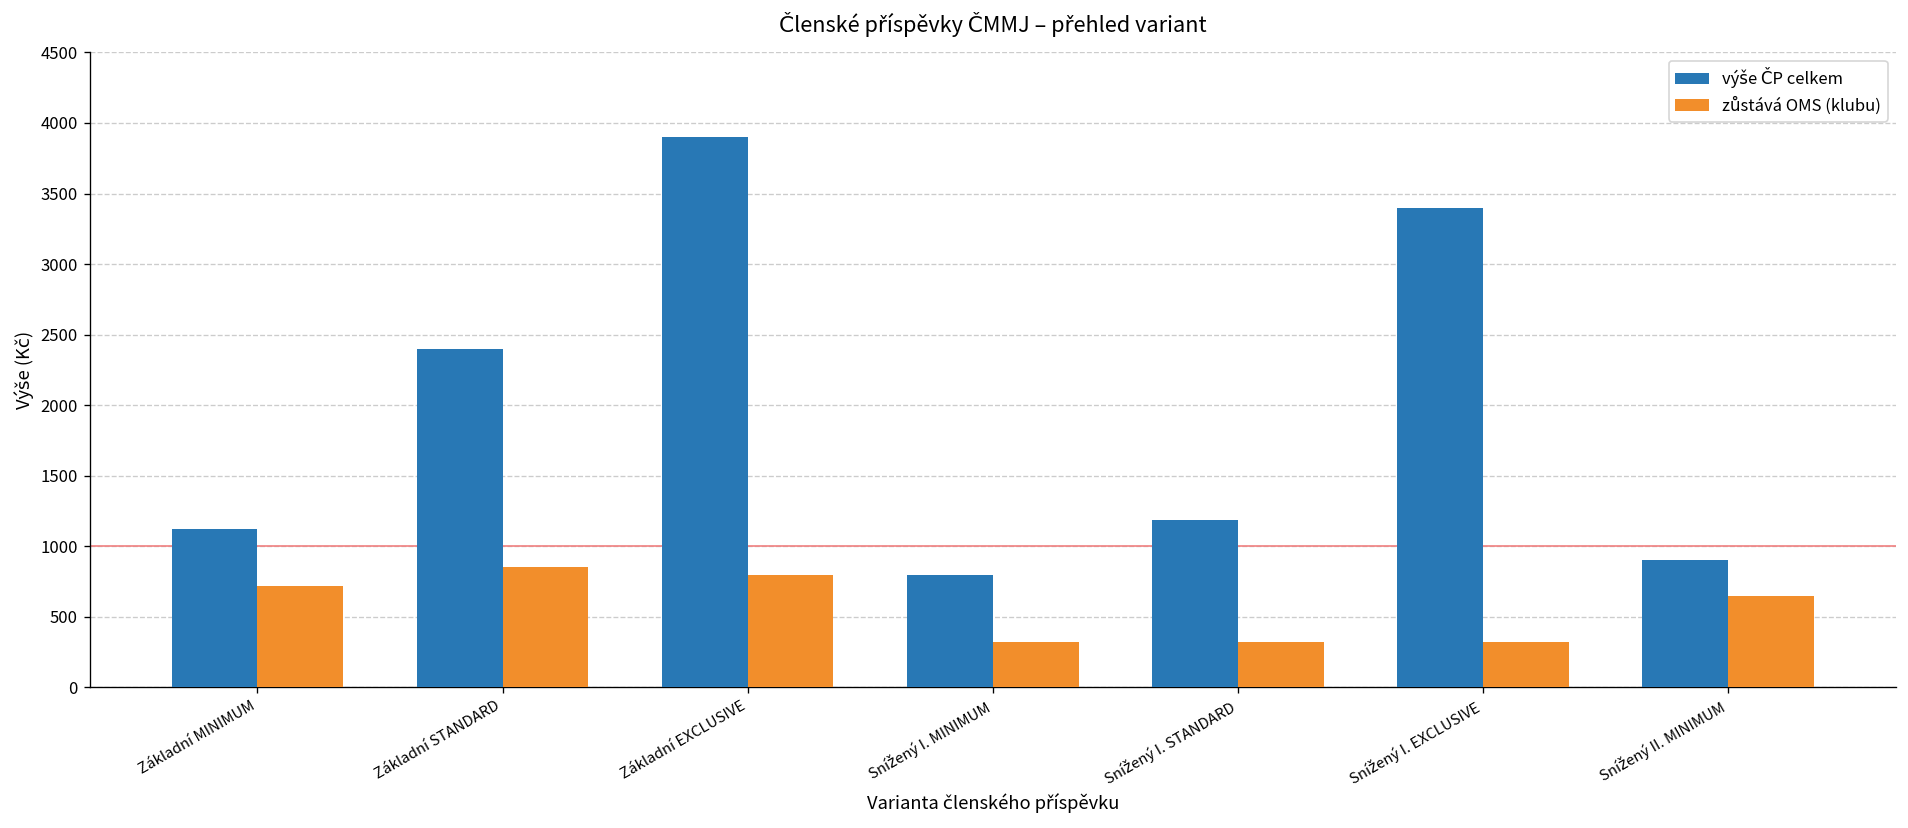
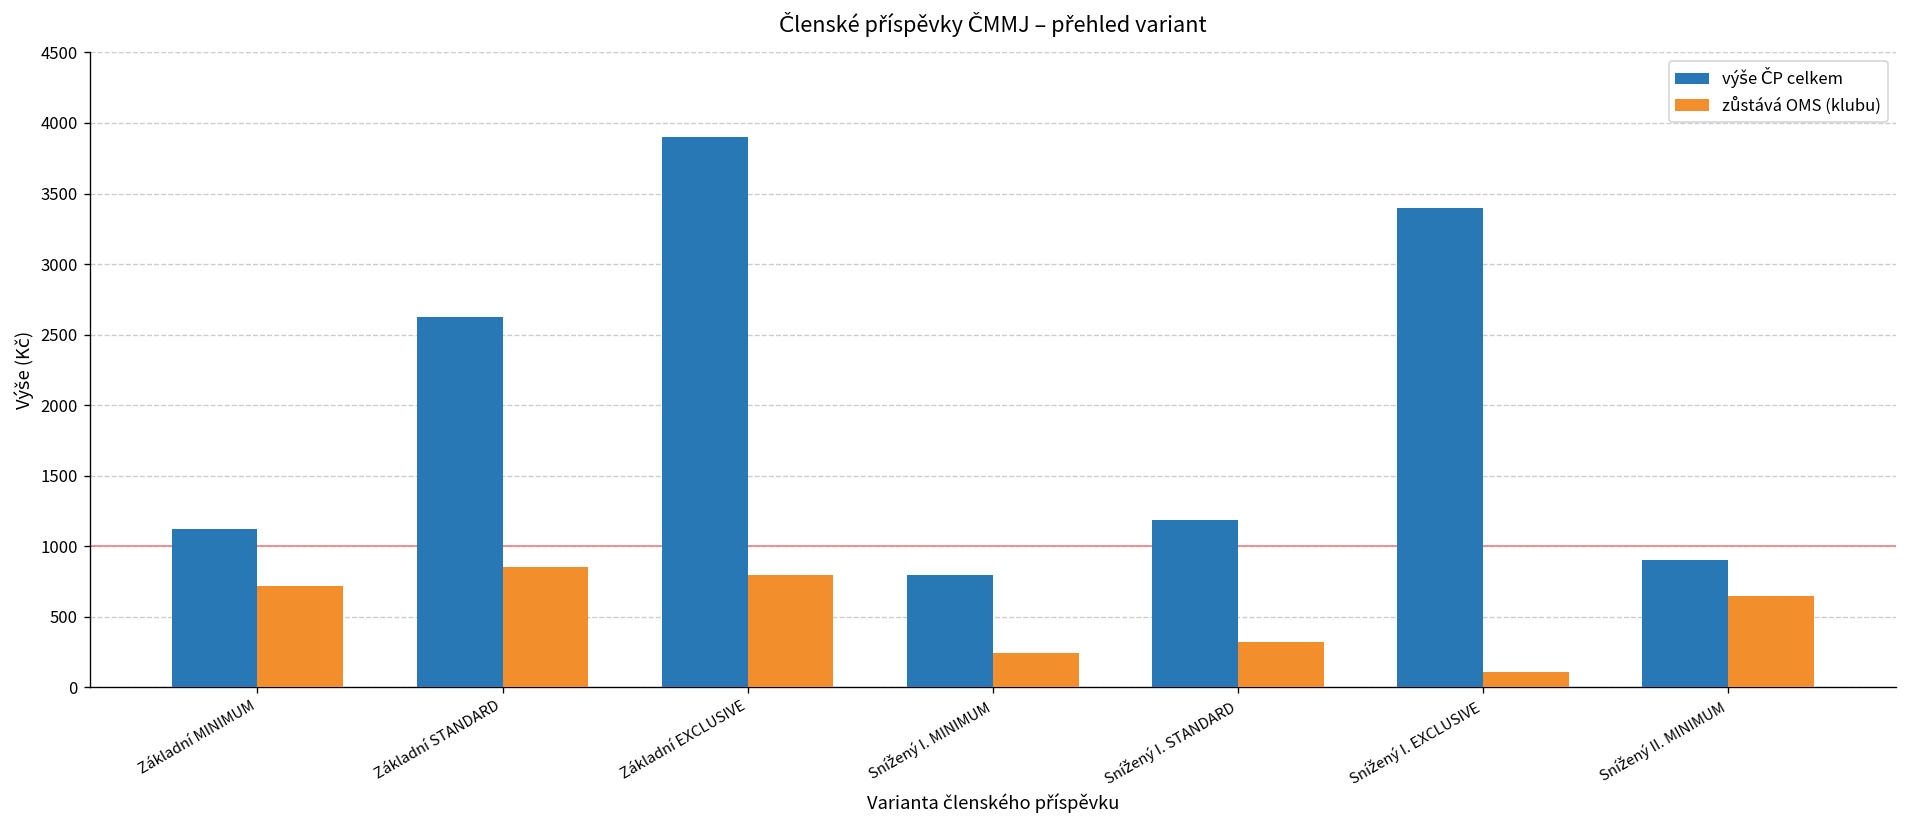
výše ČP celkem, Základní STANDARD: 2400 -> 2630
zůstává OMS (klubu), Snížený I. MINIMUM: 320 -> 240
zůstává OMS (klubu), Snížený I. EXCLUSIVE: 320 -> 110
